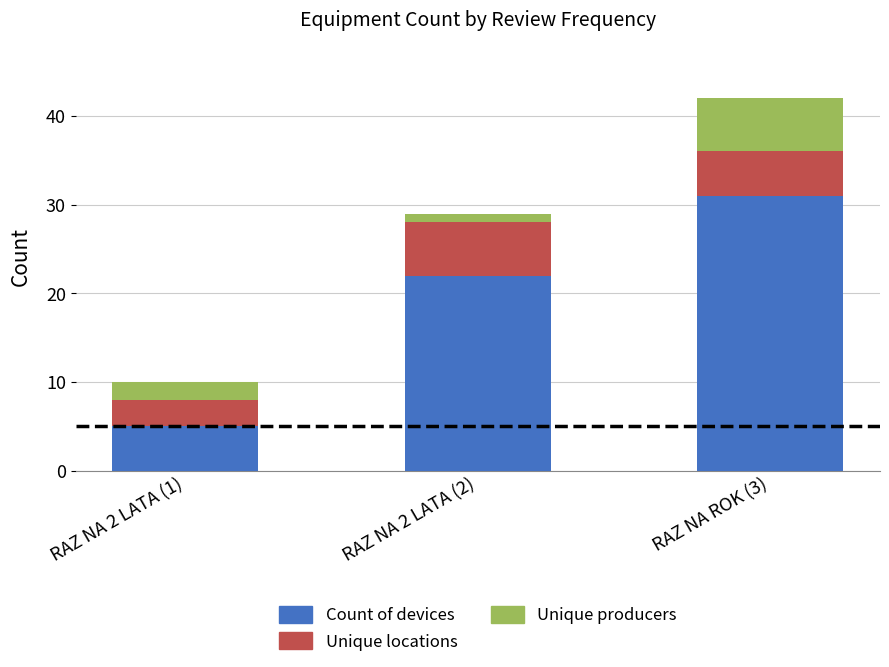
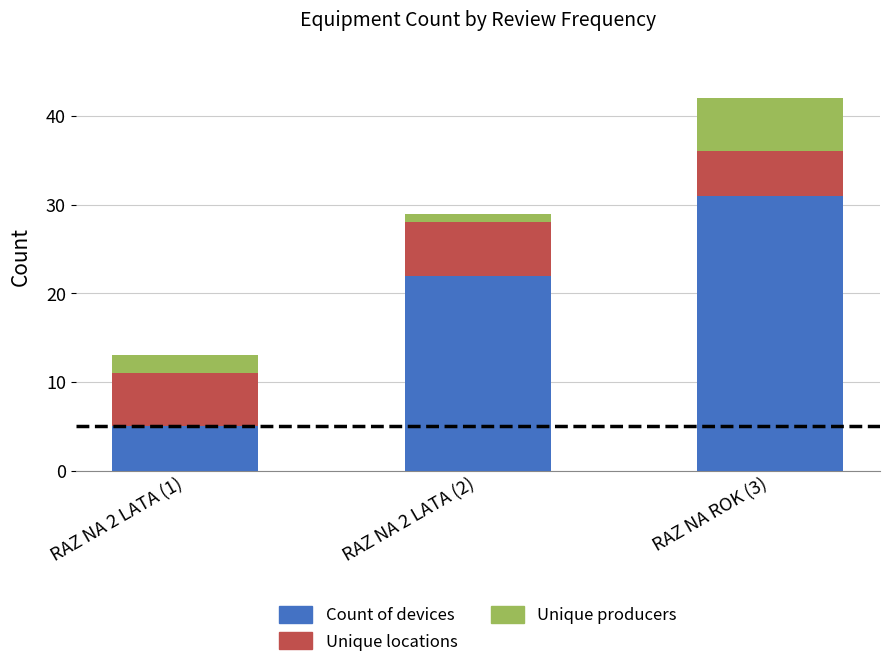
Unique locations, RAZ NA 2 LATA (1): 3 -> 6
